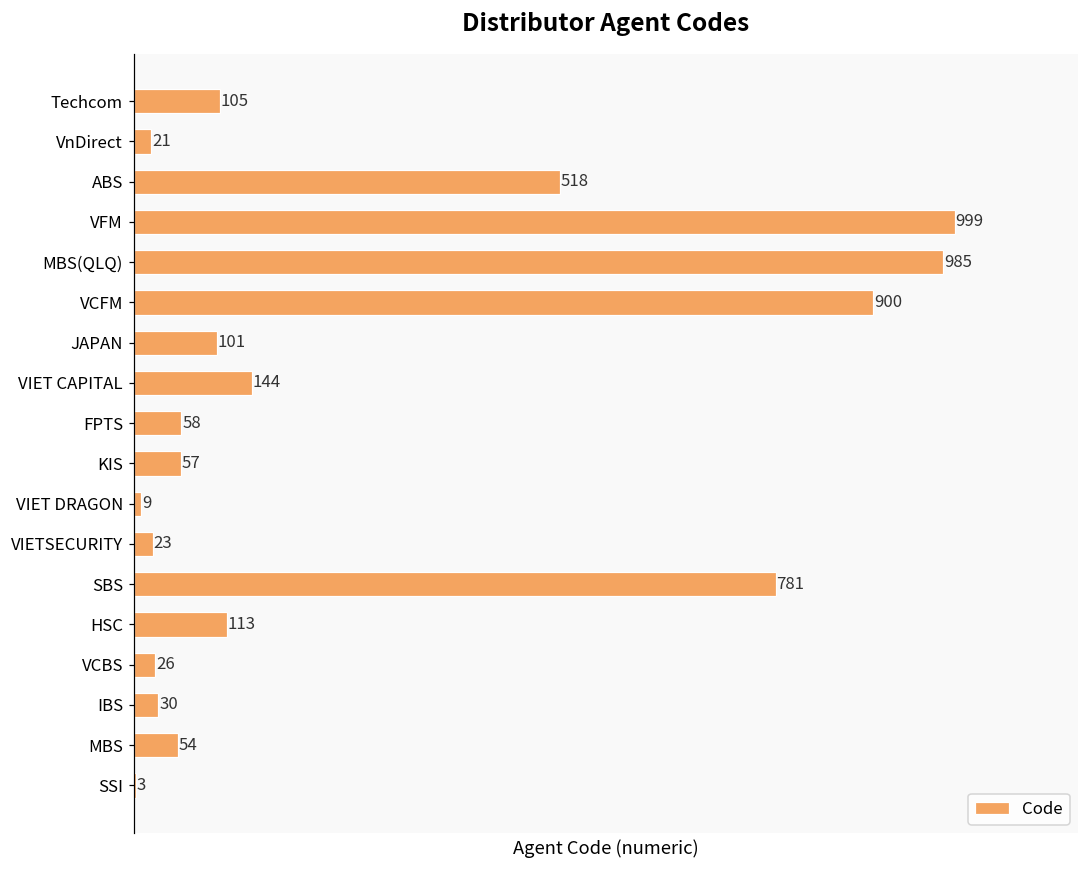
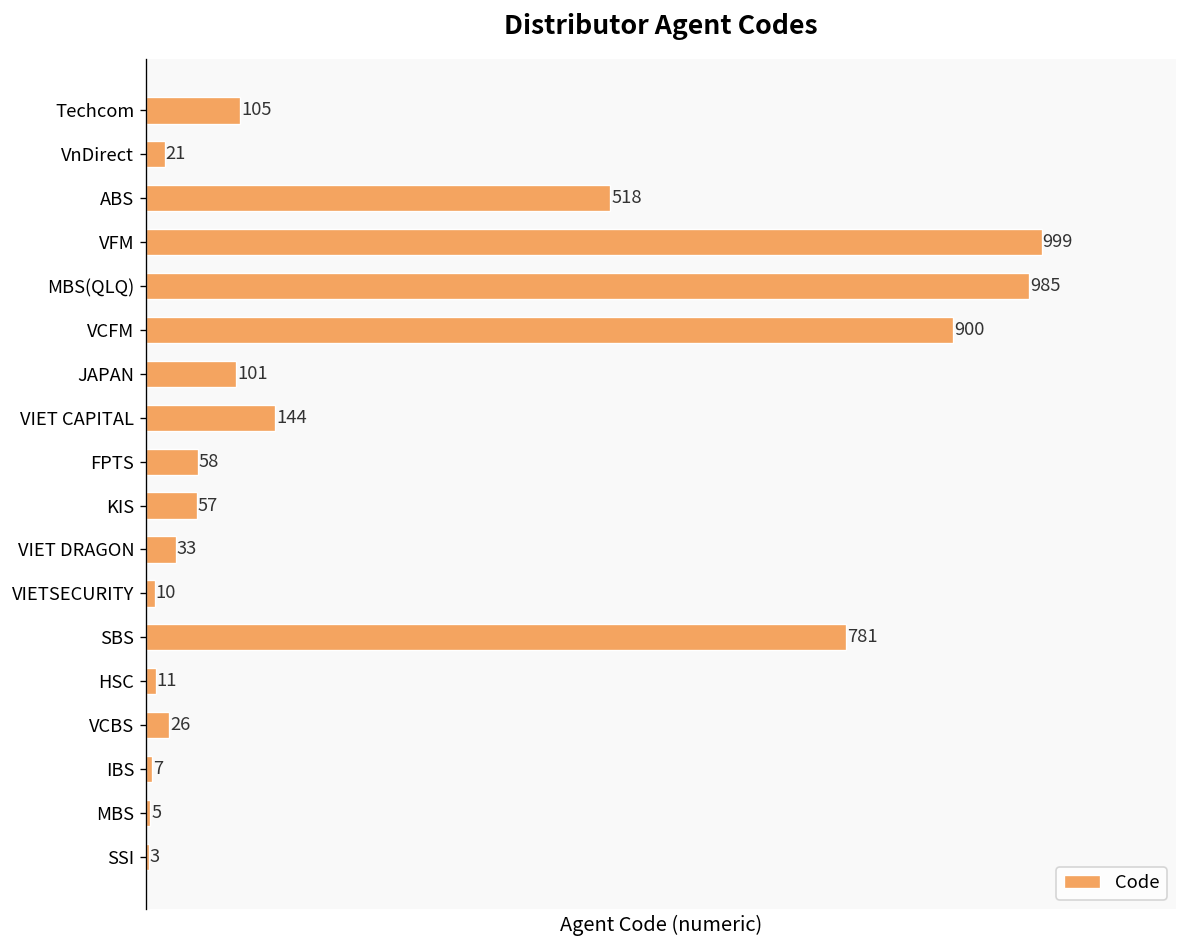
VIET DRAGON: 9 -> 33
VIETSECURITY: 23 -> 10
HSC: 113 -> 11
IBS: 30 -> 7
MBS: 54 -> 5
